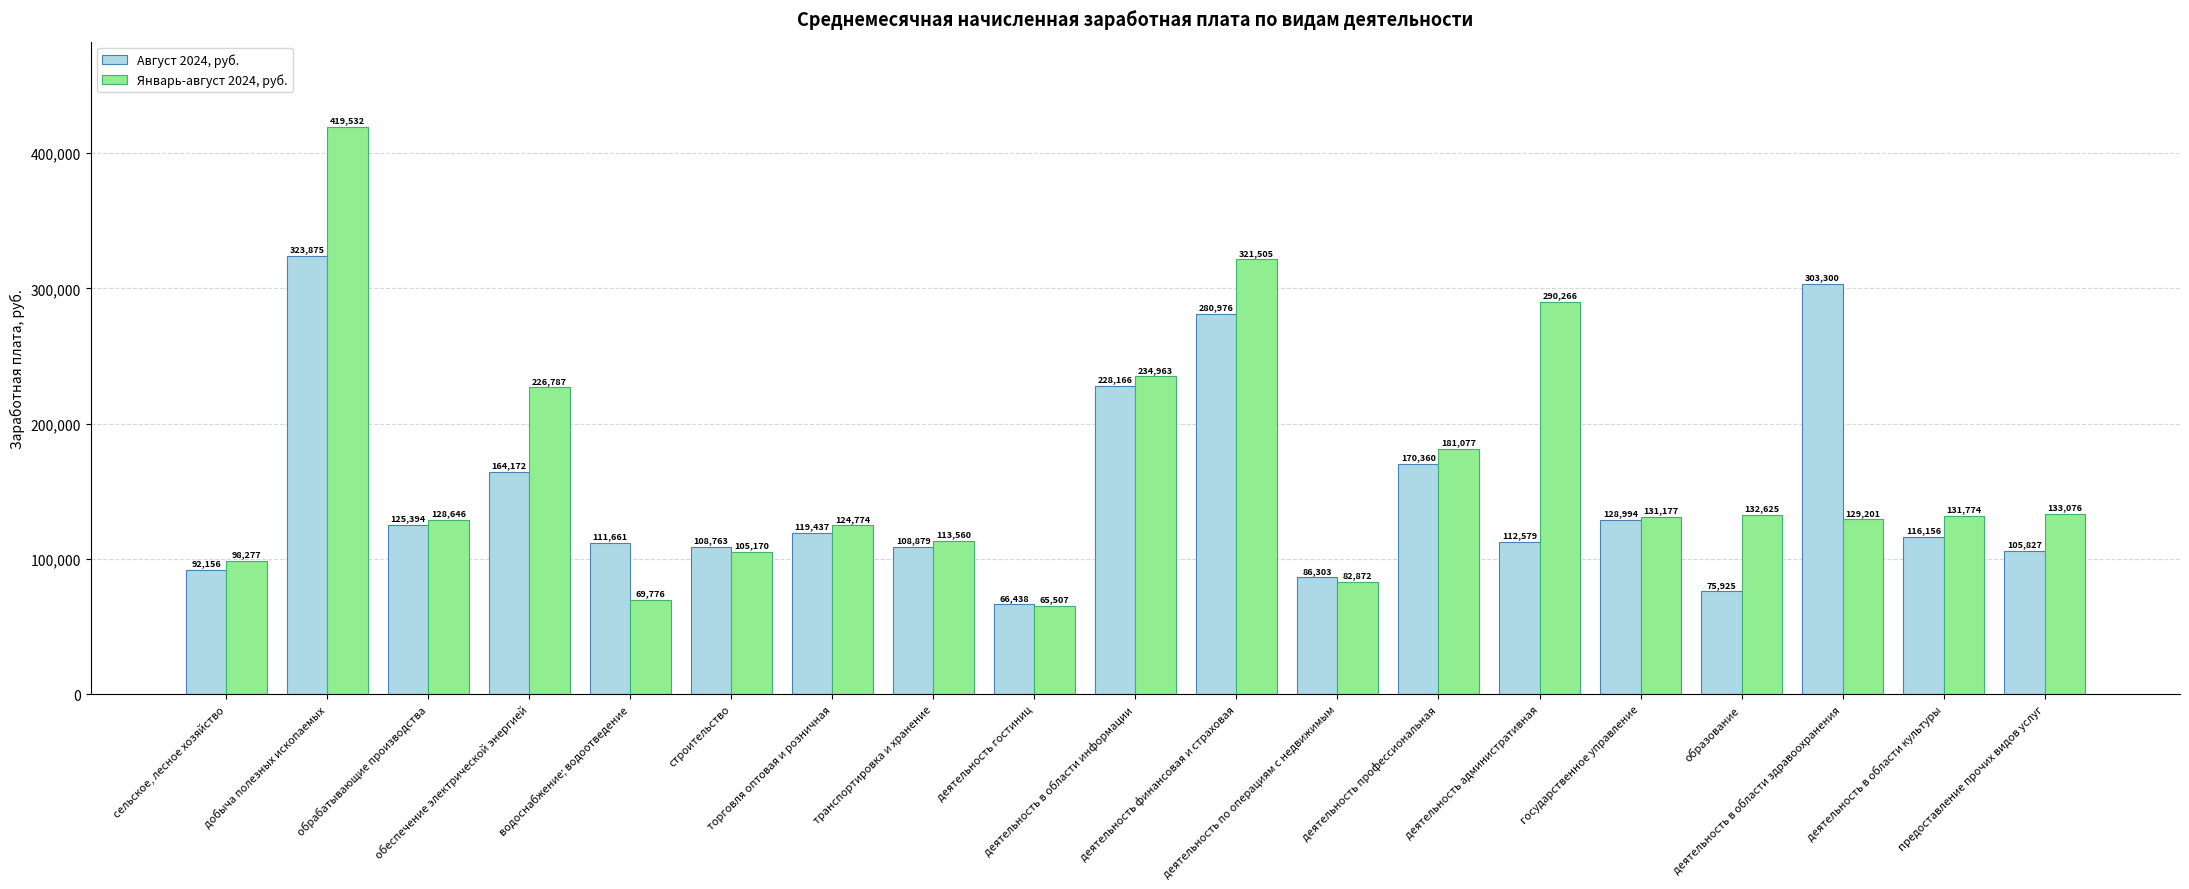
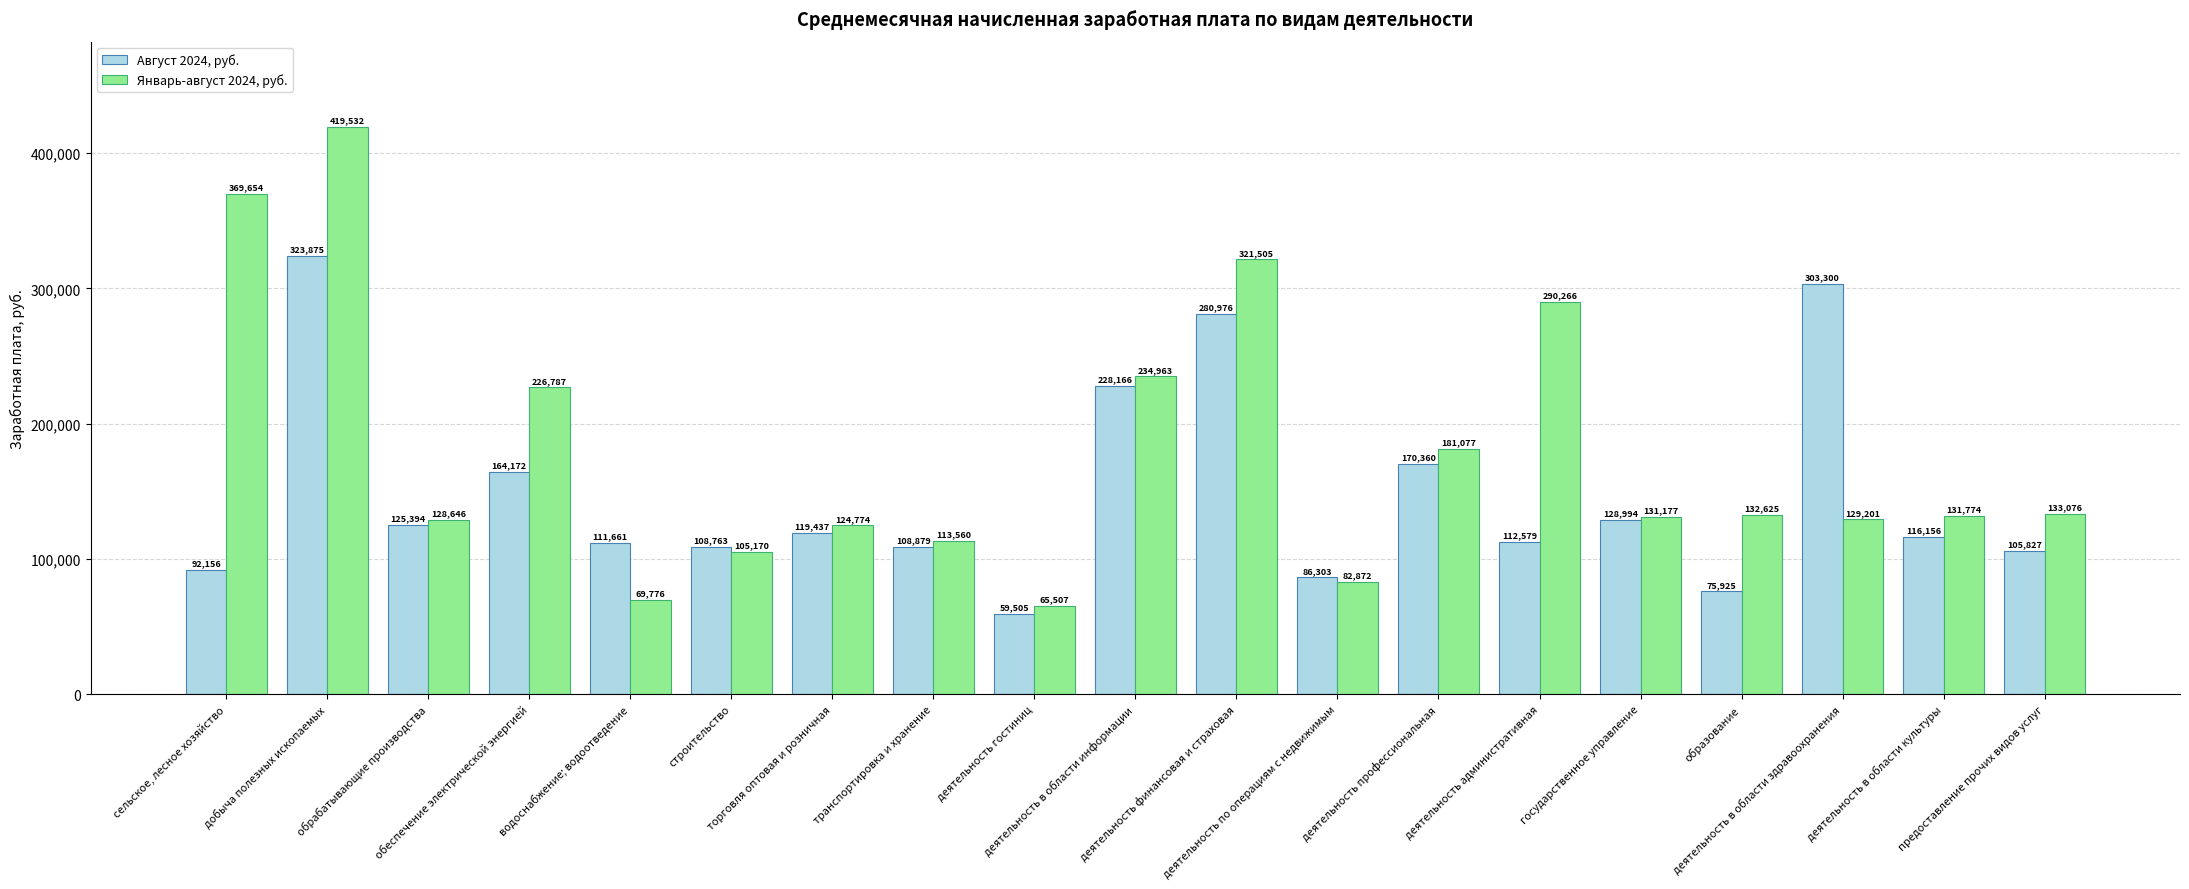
Январь-август 2024, руб., сельское, лесное хозяйство: 98,277 -> 369,654
Август 2024, руб., деятельность гостиниц: 66,438 -> 59,505
